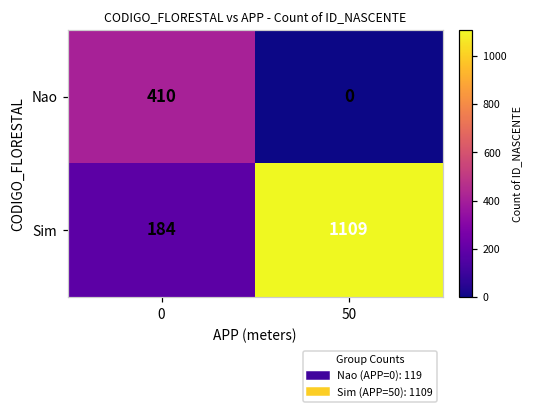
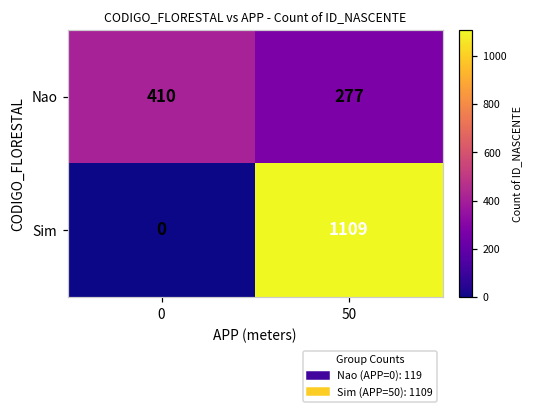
Nao, 50: 0 -> 277
Sim, 0: 184 -> 0
